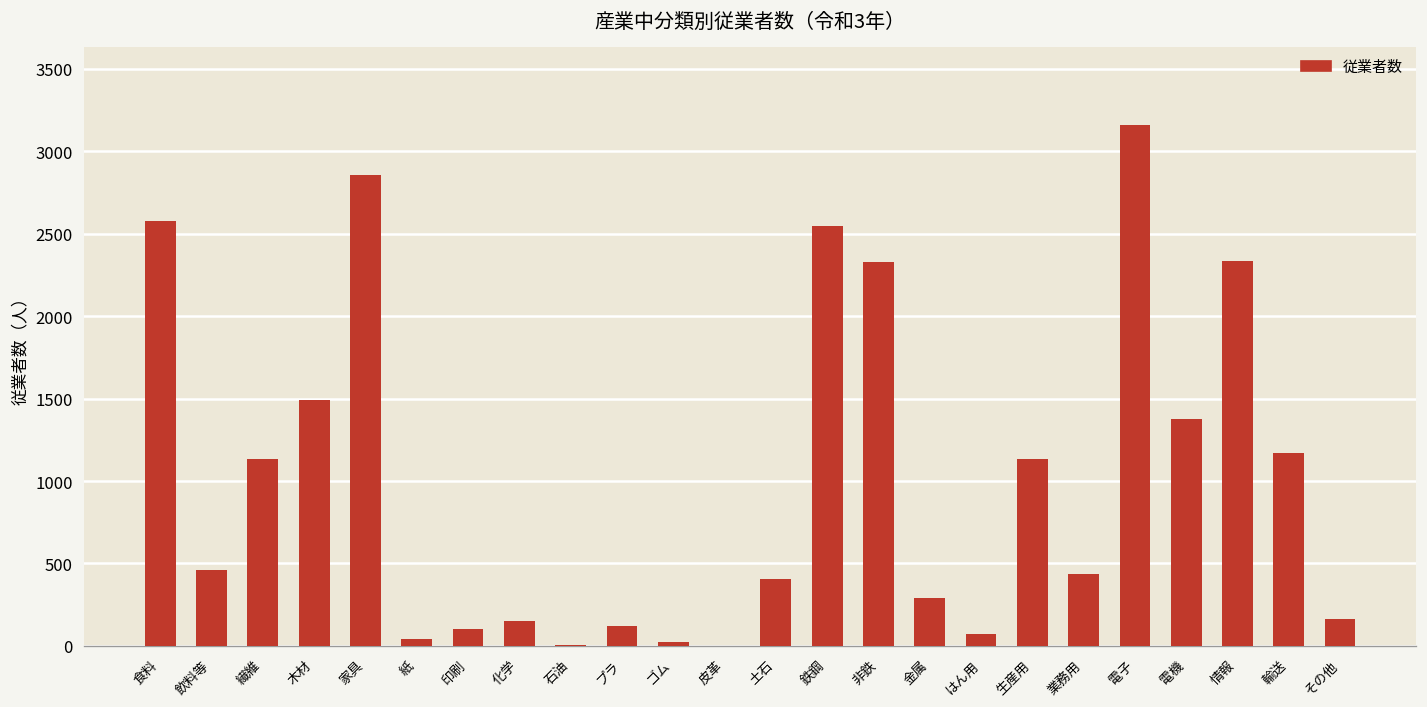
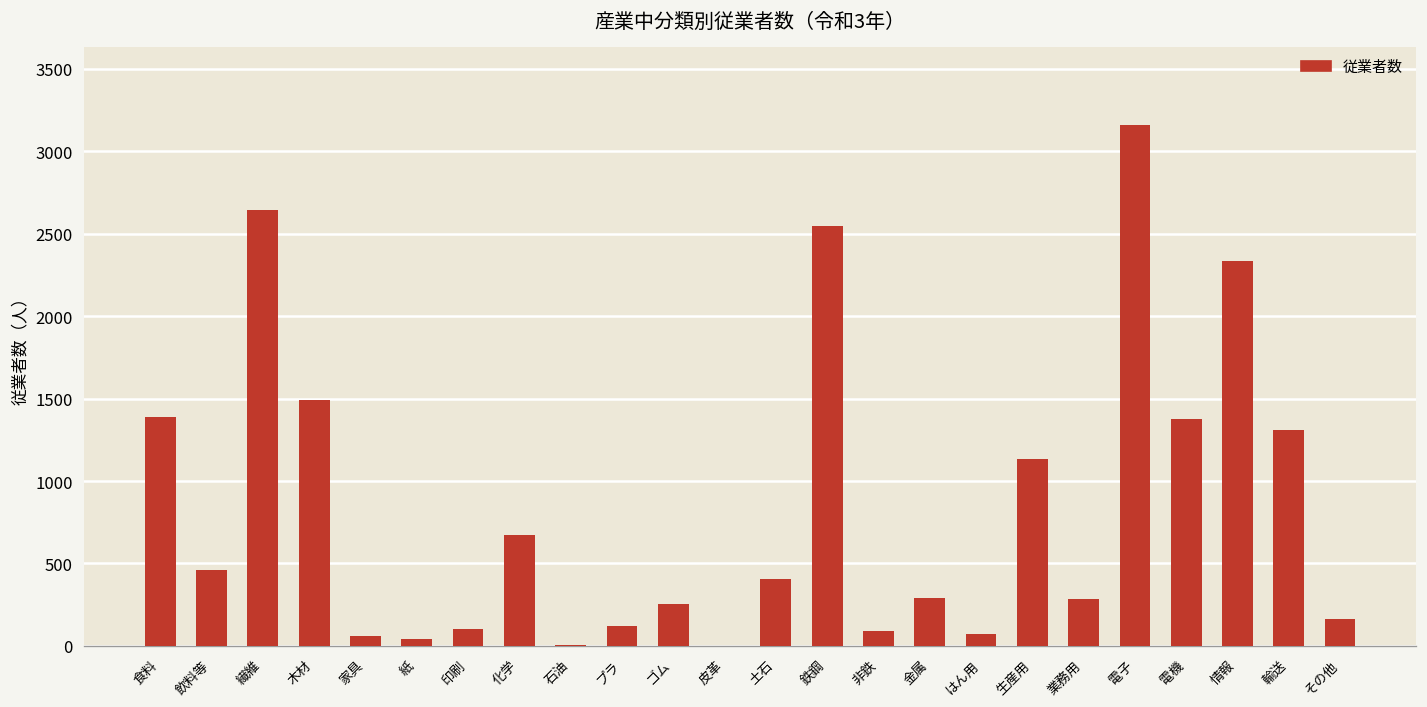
食料: 2580 -> 1390
繊維: 1130 -> 2650
家具: 2860 -> 60
化学: 150 -> 670
ゴム: 20 -> 250
非鉄: 2330 -> 90
業務用: 440 -> 280
輸送: 1170 -> 1310
